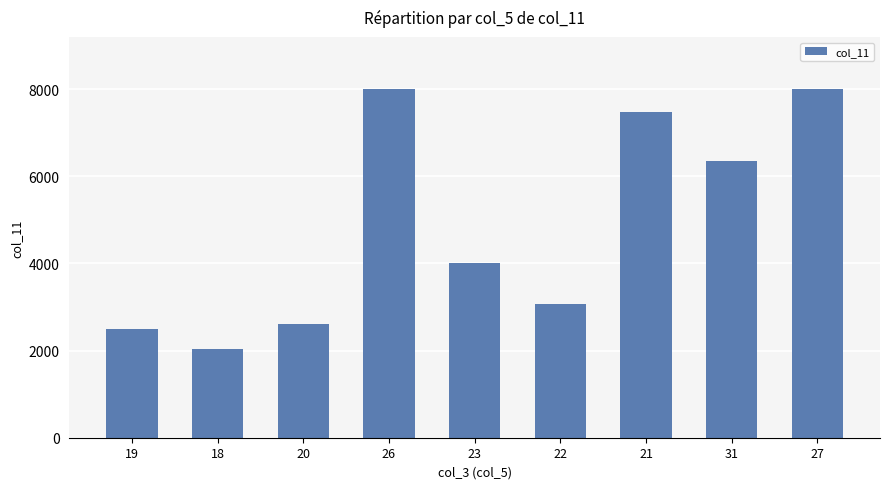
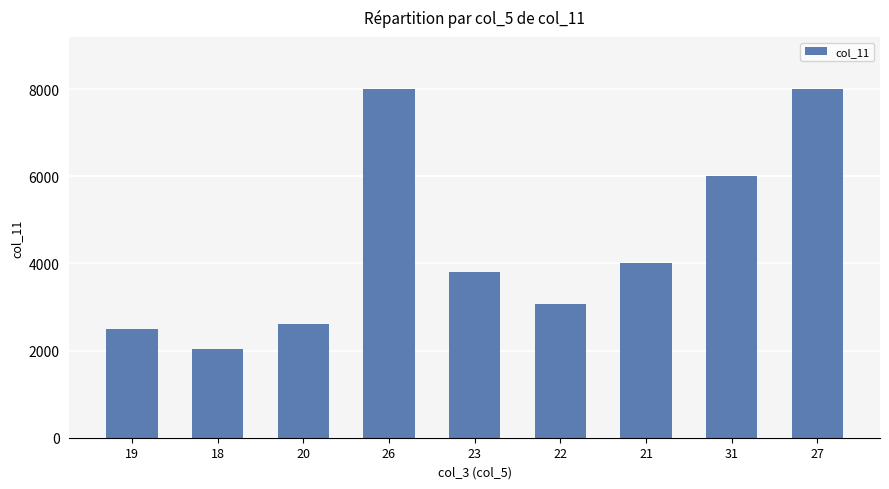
23: 4000 -> 3800
21: 7500 -> 4000
31: 6400 -> 6000
